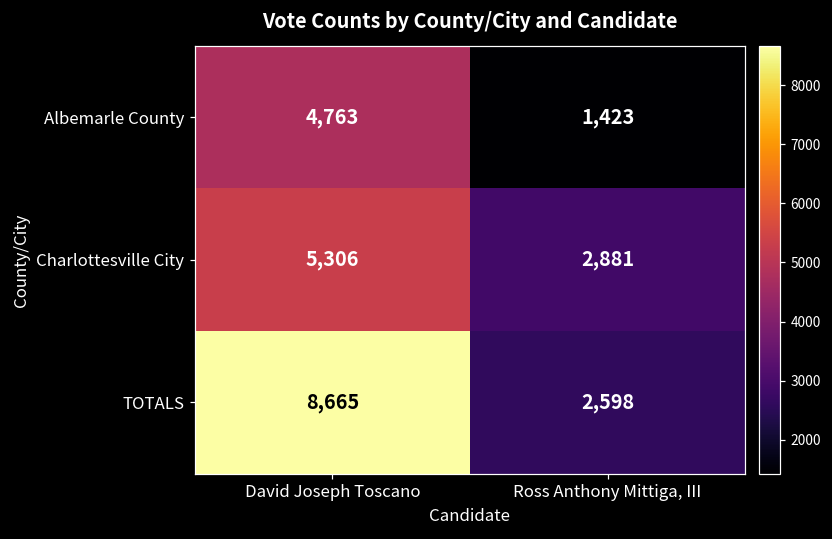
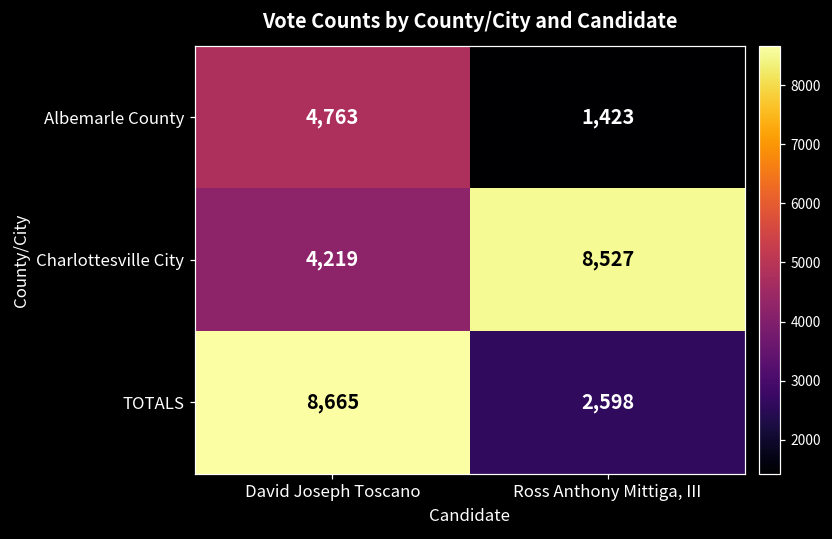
Charlottesville City, David Joseph Toscano: 5,306 -> 4,219
Charlottesville City, Ross Anthony Mittiga, III: 2,881 -> 8,527
